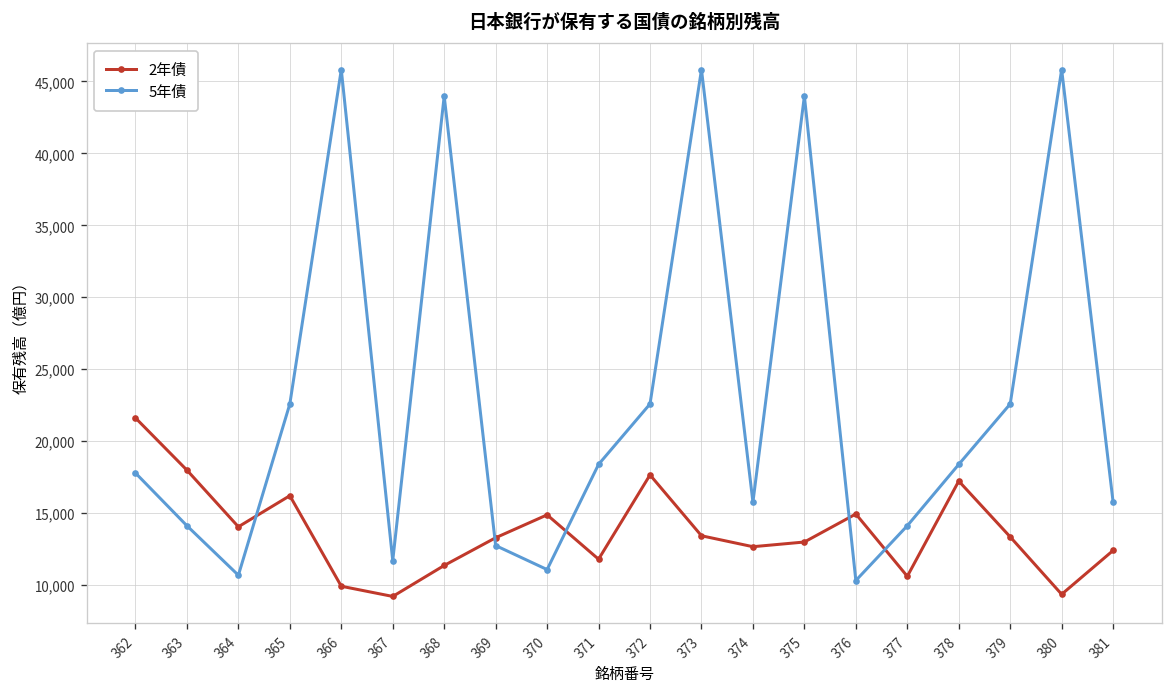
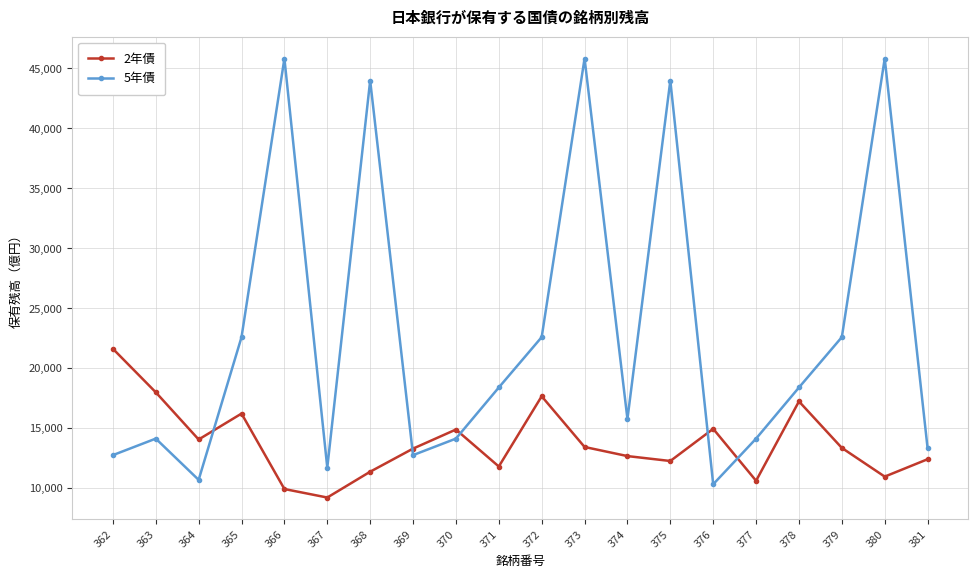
5年債, 362: 17,800 -> 12,700
5年債, 370: 11,100 -> 14,100
2年債, 375: 13,000 -> 12,300
2年債, 380: 9,400 -> 10,900
5年債, 381: 15,800 -> 13,300
